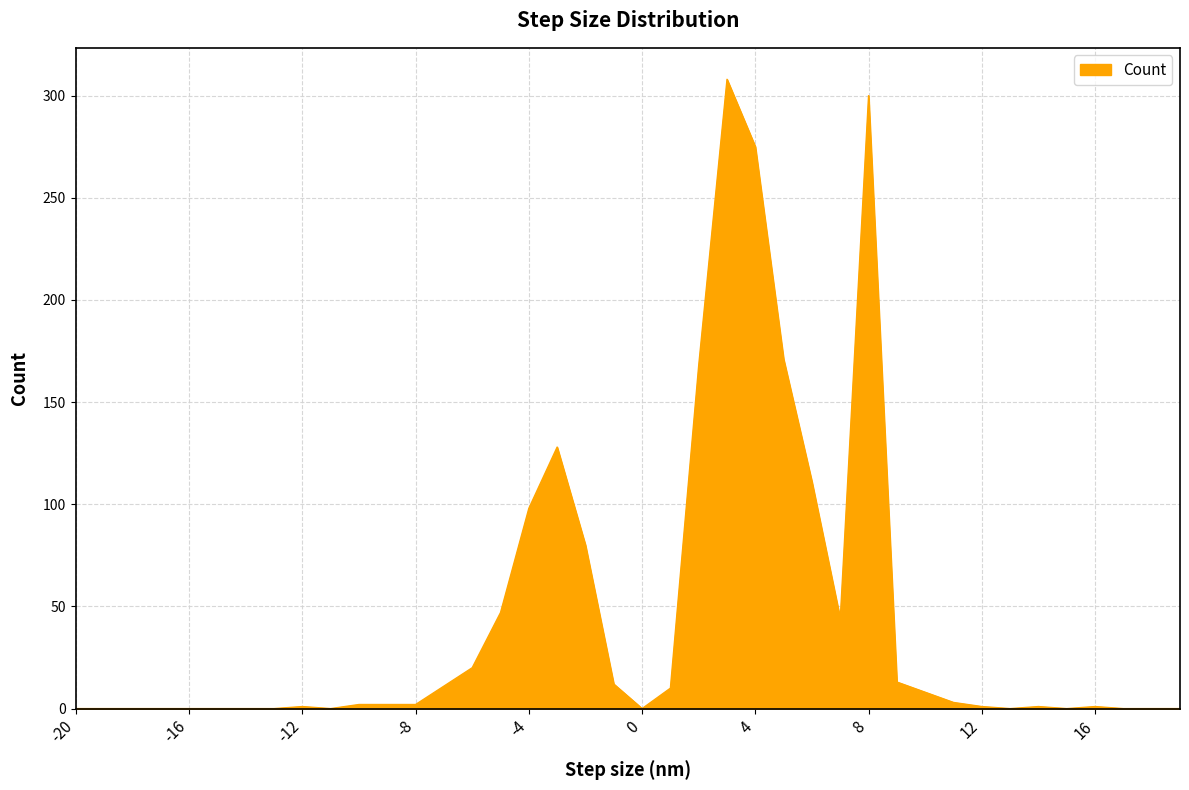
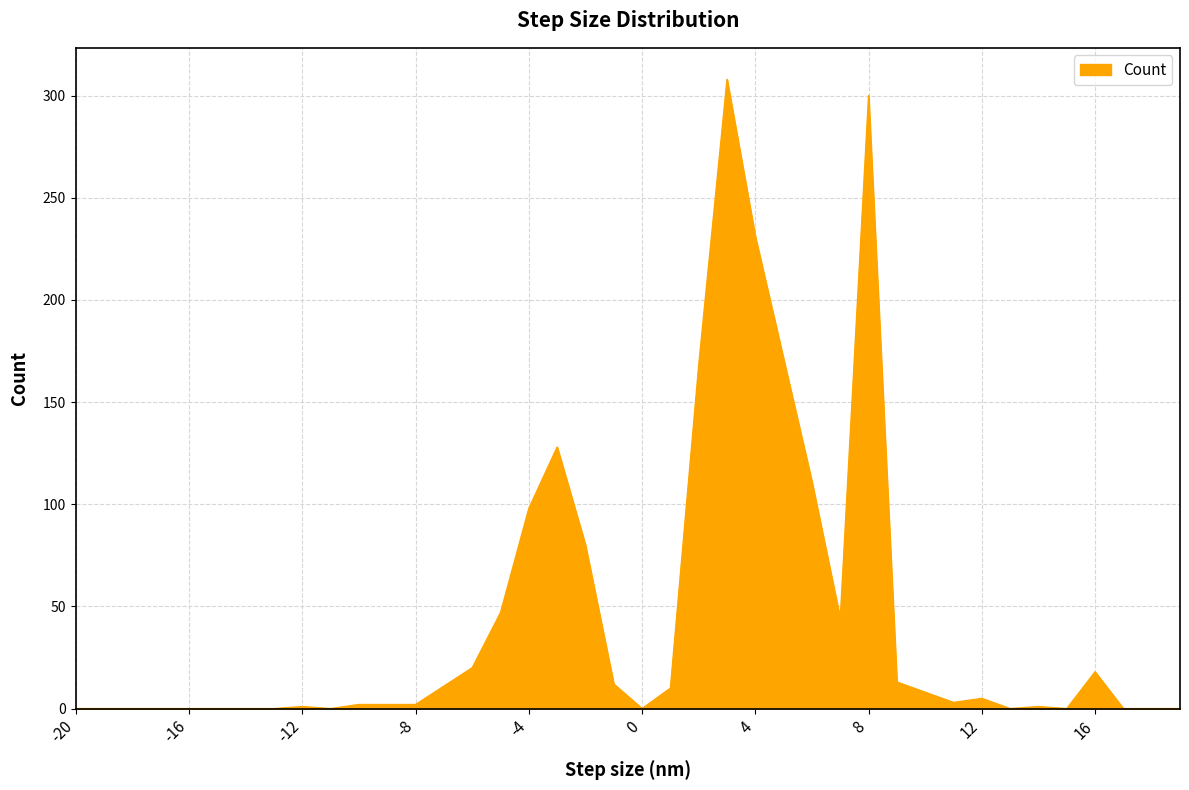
4: 275 -> 231
12: 1 -> 5
16: 1 -> 18
